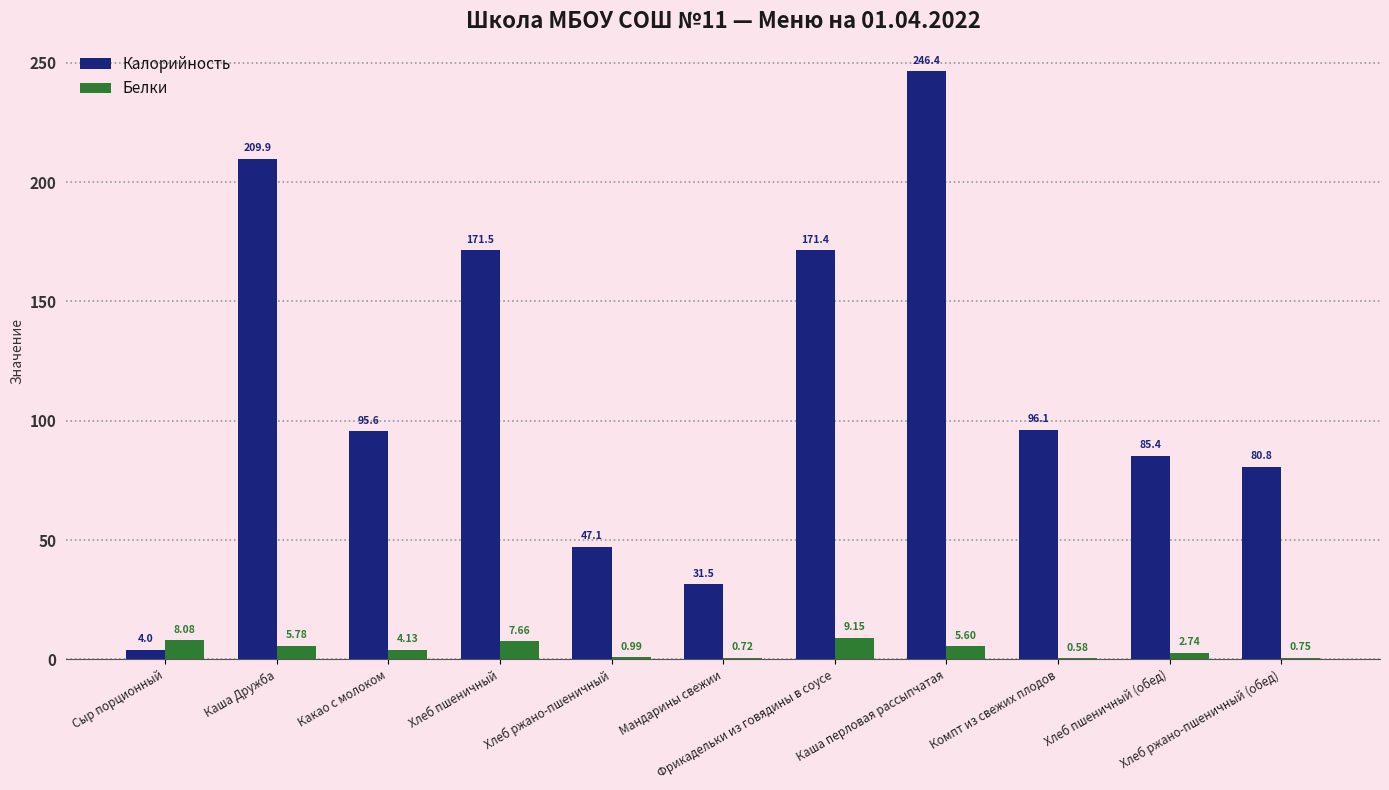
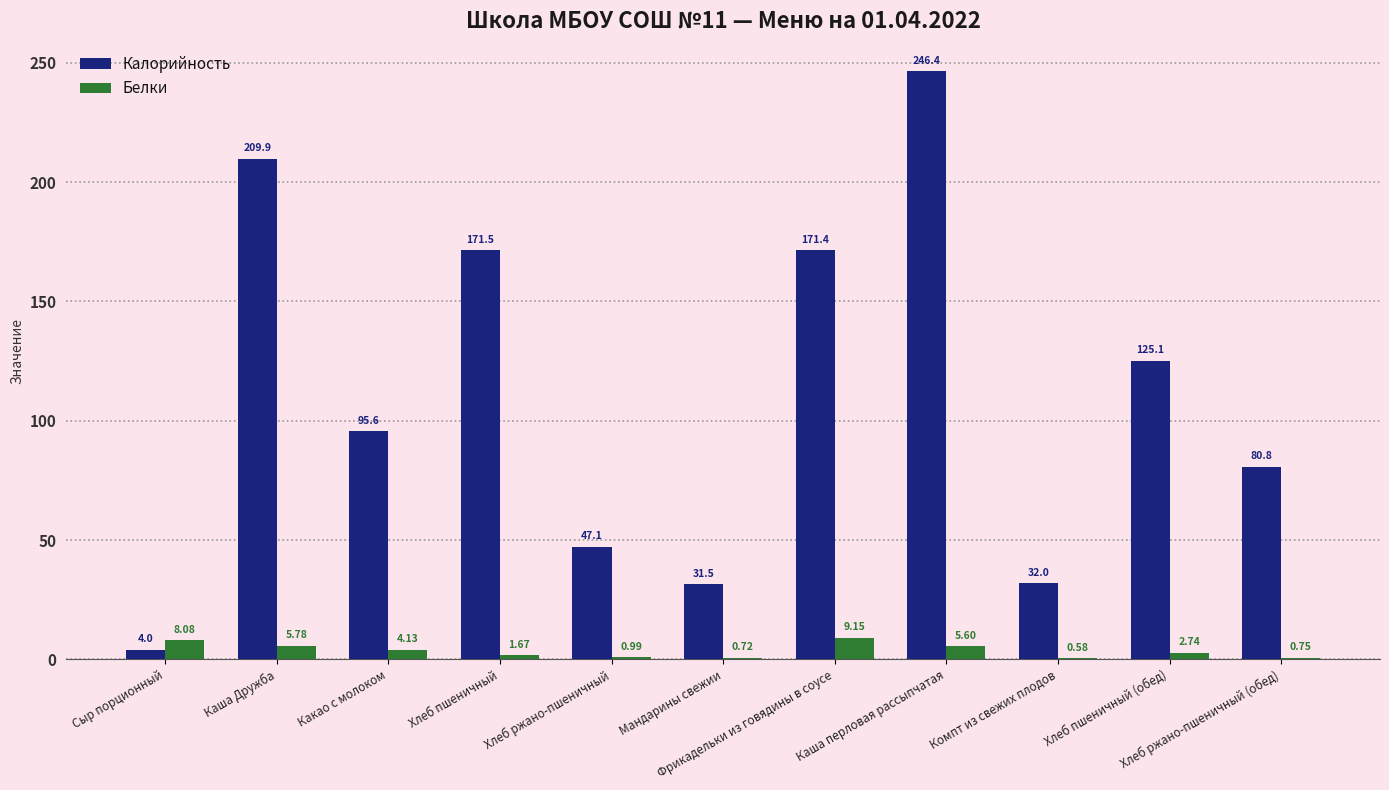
Белки, Хлеб пшеничный: 7.66 -> 1.67
Калорийность, Компт из свежих плодов: 96.1 -> 32.0
Калорийность, Хлеб пшеничный (обед): 85.4 -> 125.1
